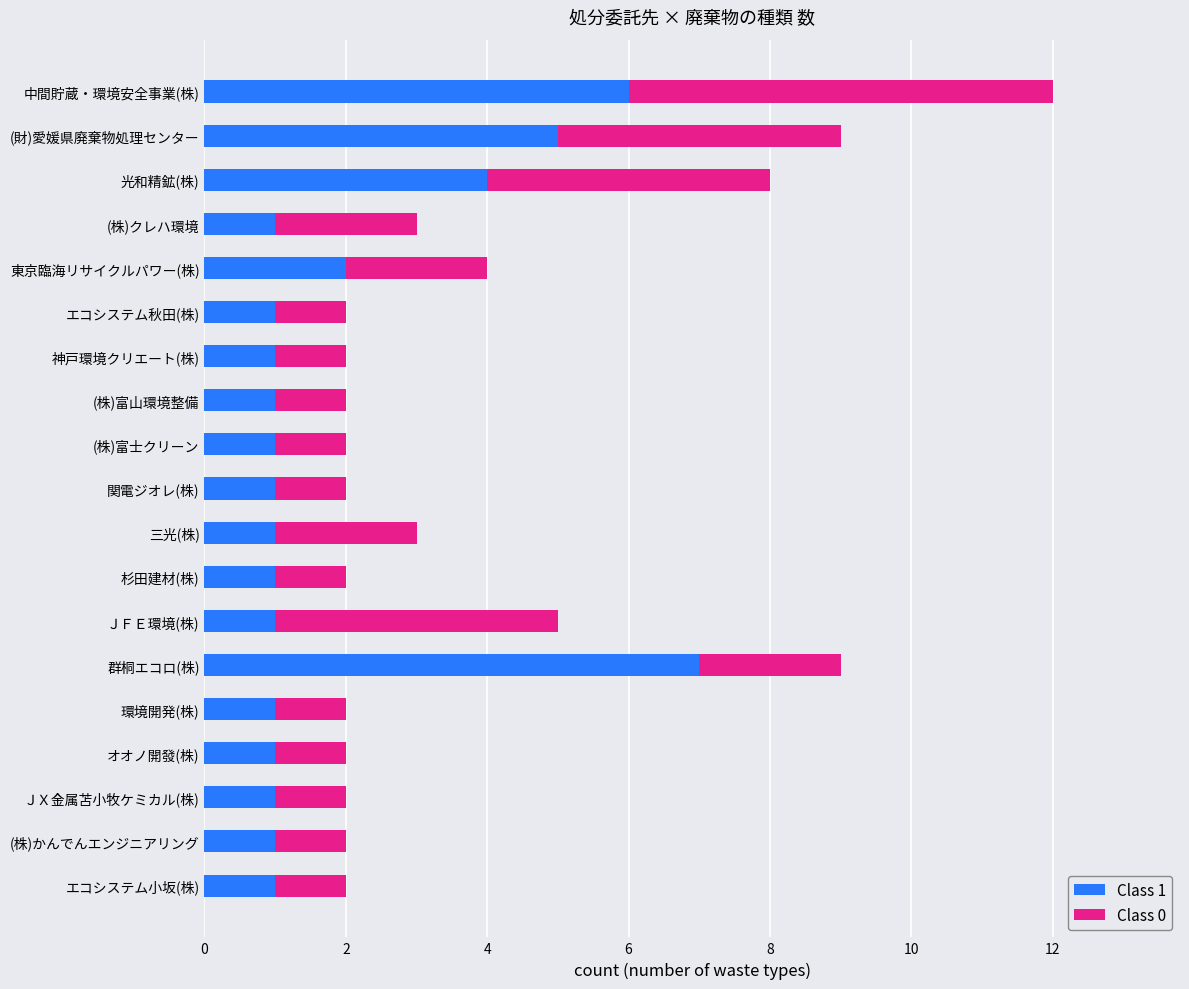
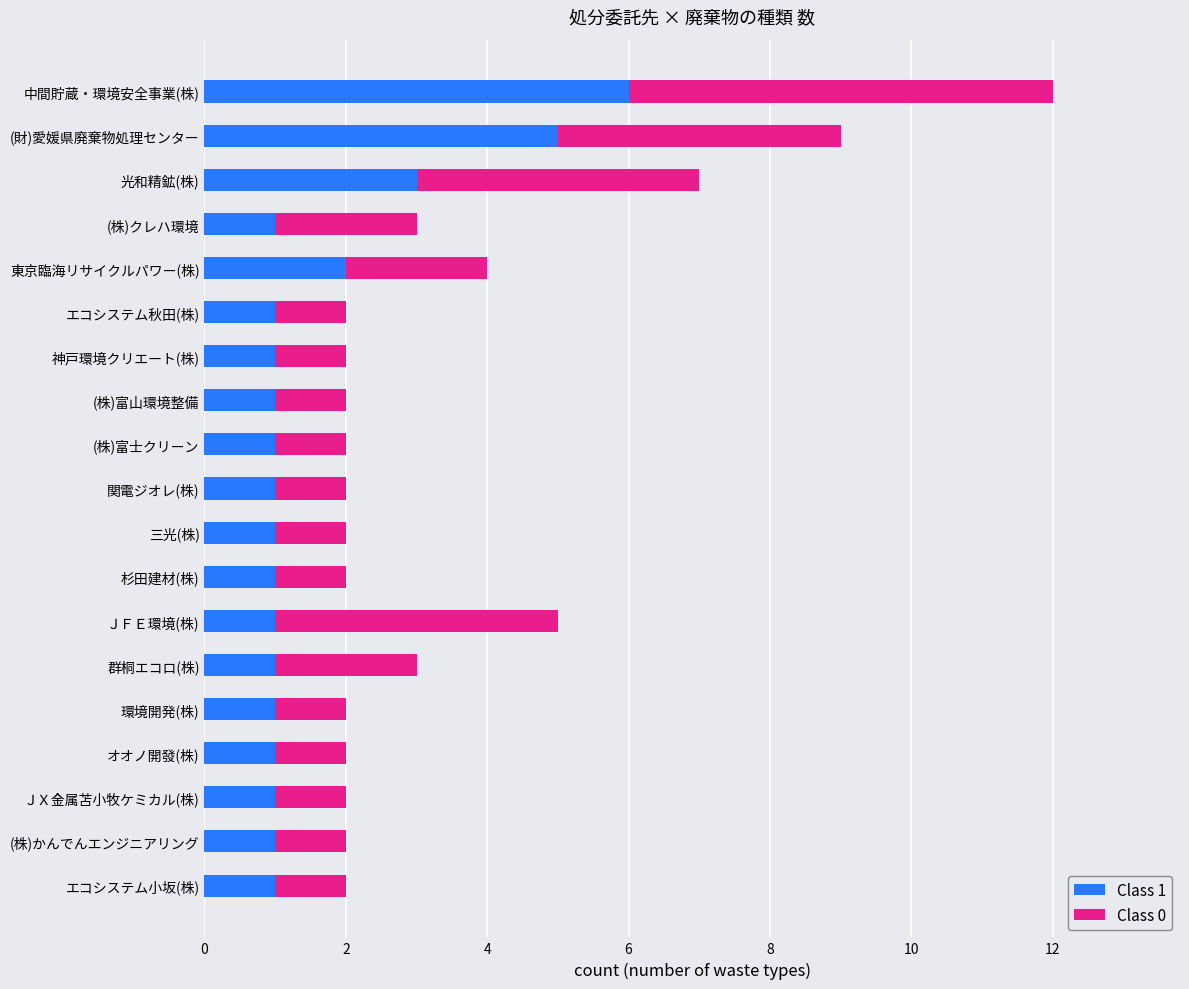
Class 1, 光和精鉱(株): 4 -> 3
Class 0, 三光(株): 2 -> 1
Class 1, 群桐エコロ(株): 7 -> 1
